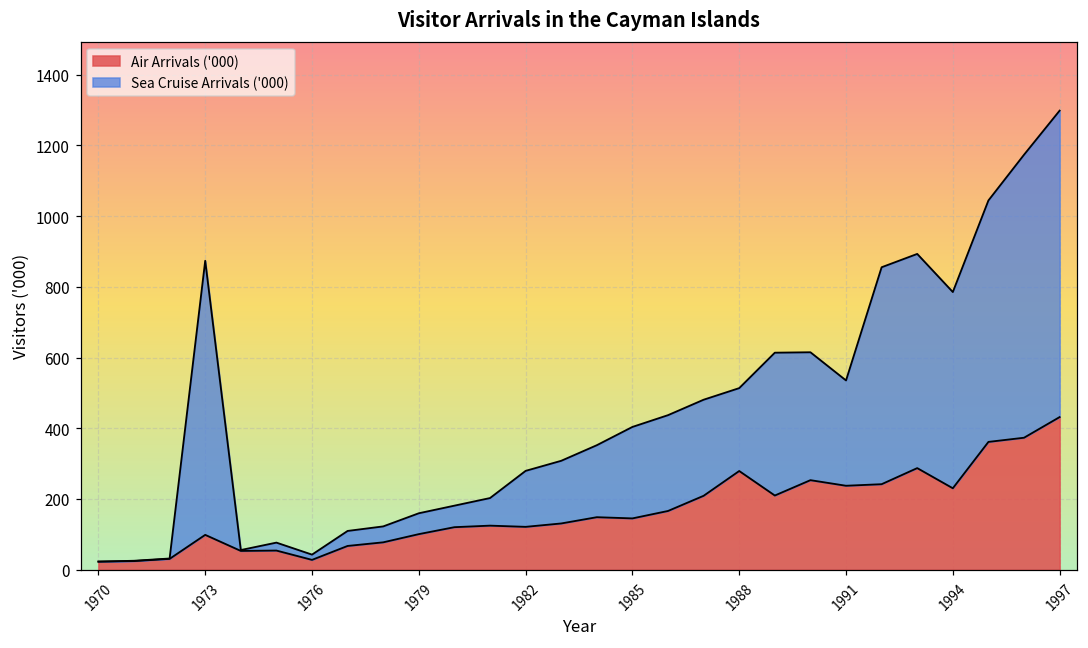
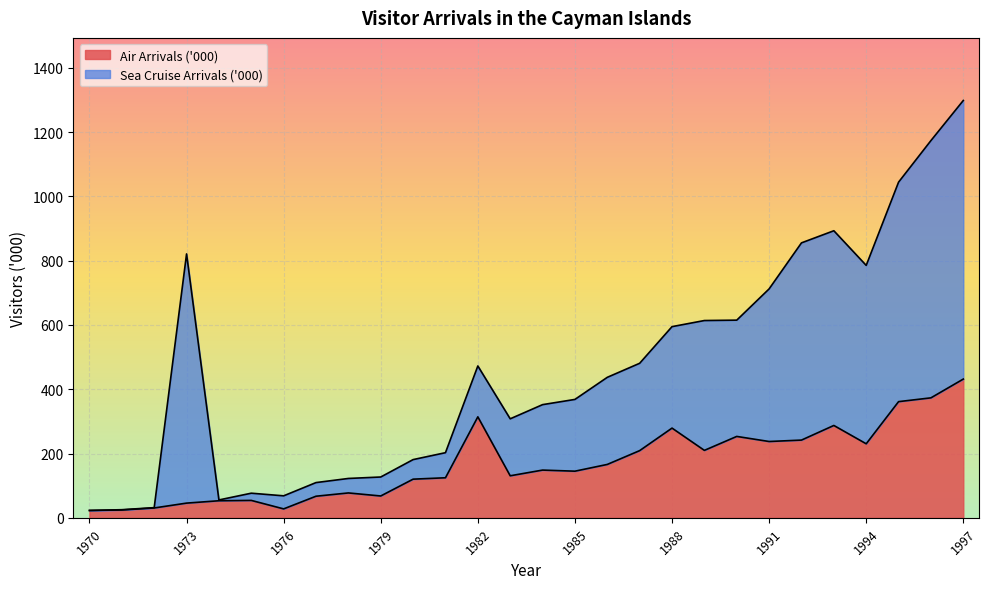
Air Arrivals ('000), 1973: 100 -> 50
Sea Cruise Arrivals ('000), 1976: 10 -> 40
Air Arrivals ('000), 1979: 100 -> 70
Air Arrivals ('000), 1982: 120 -> 310
Sea Cruise Arrivals ('000), 1985: 260 -> 220
Sea Cruise Arrivals ('000), 1988: 230 -> 320
Sea Cruise Arrivals ('000), 1991: 300 -> 470
